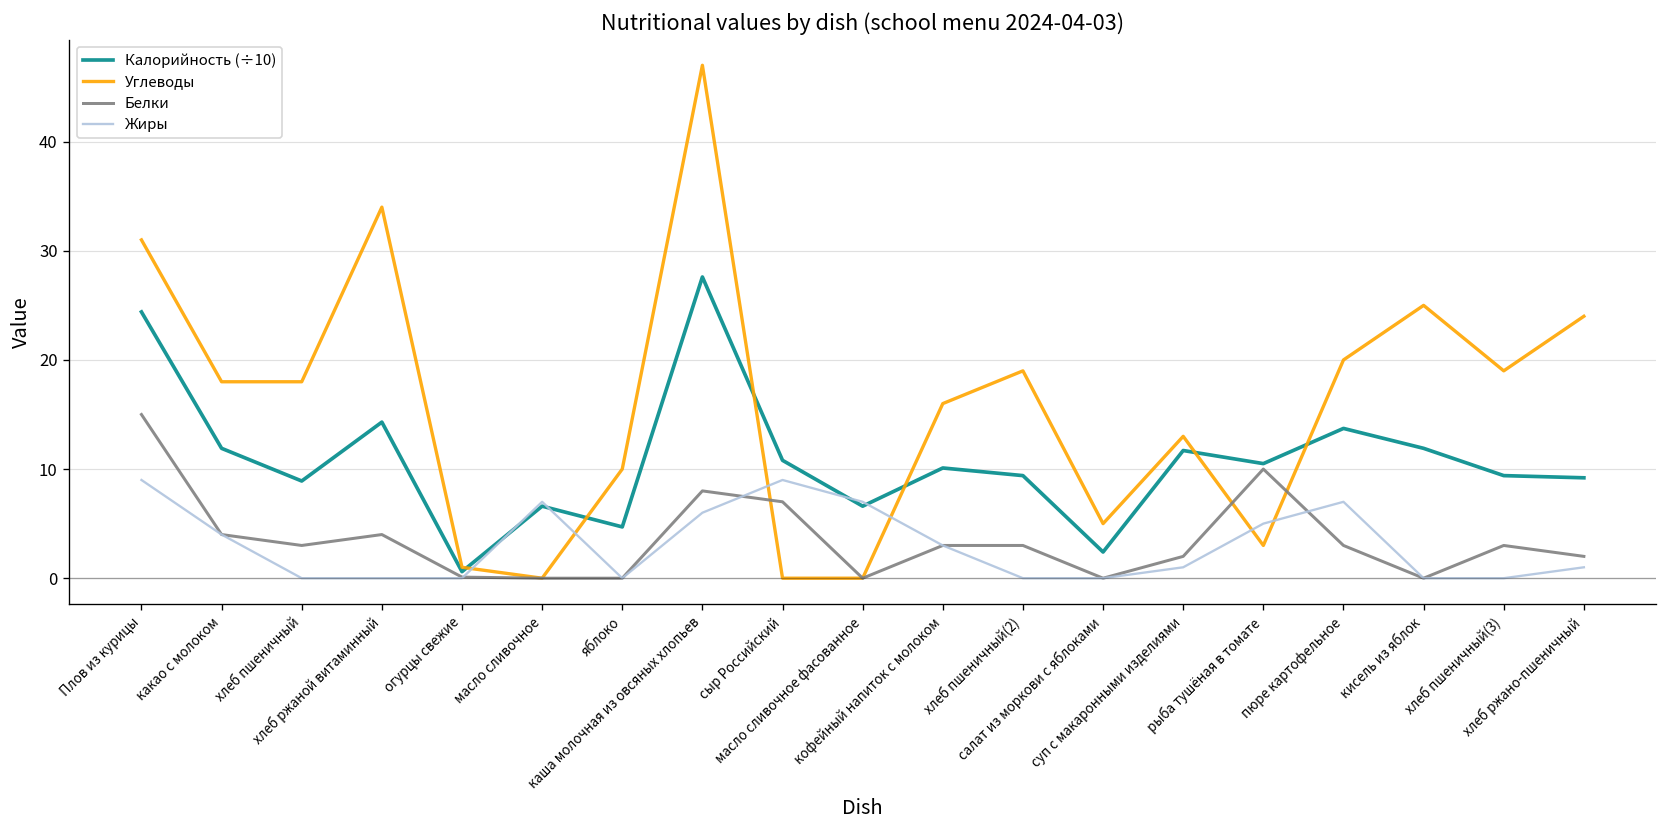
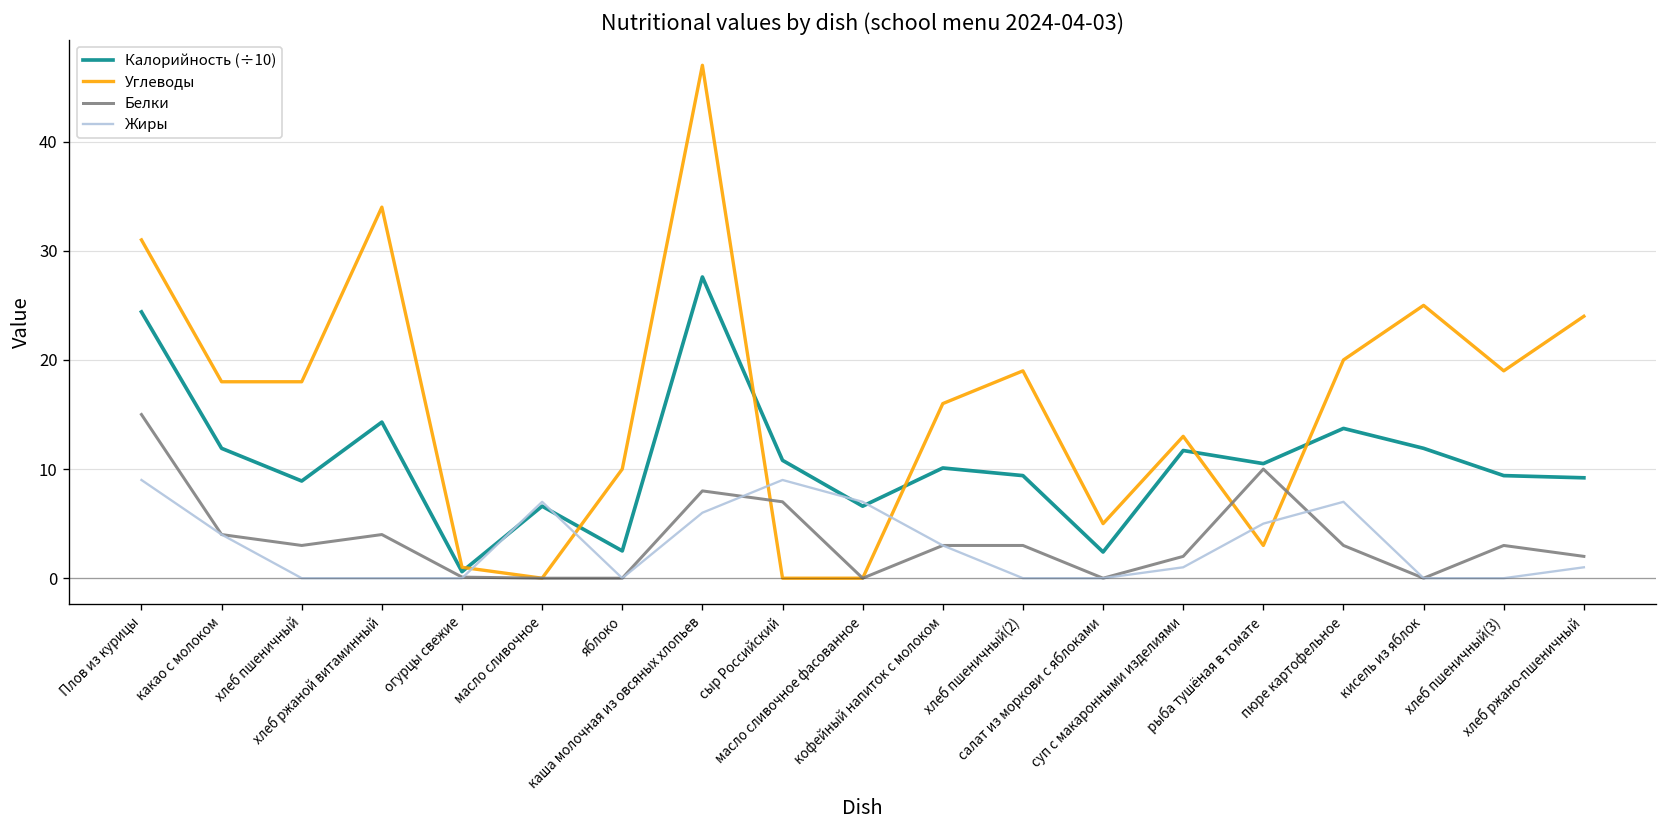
Калорийность (÷10), яблоко: 5 -> 3
